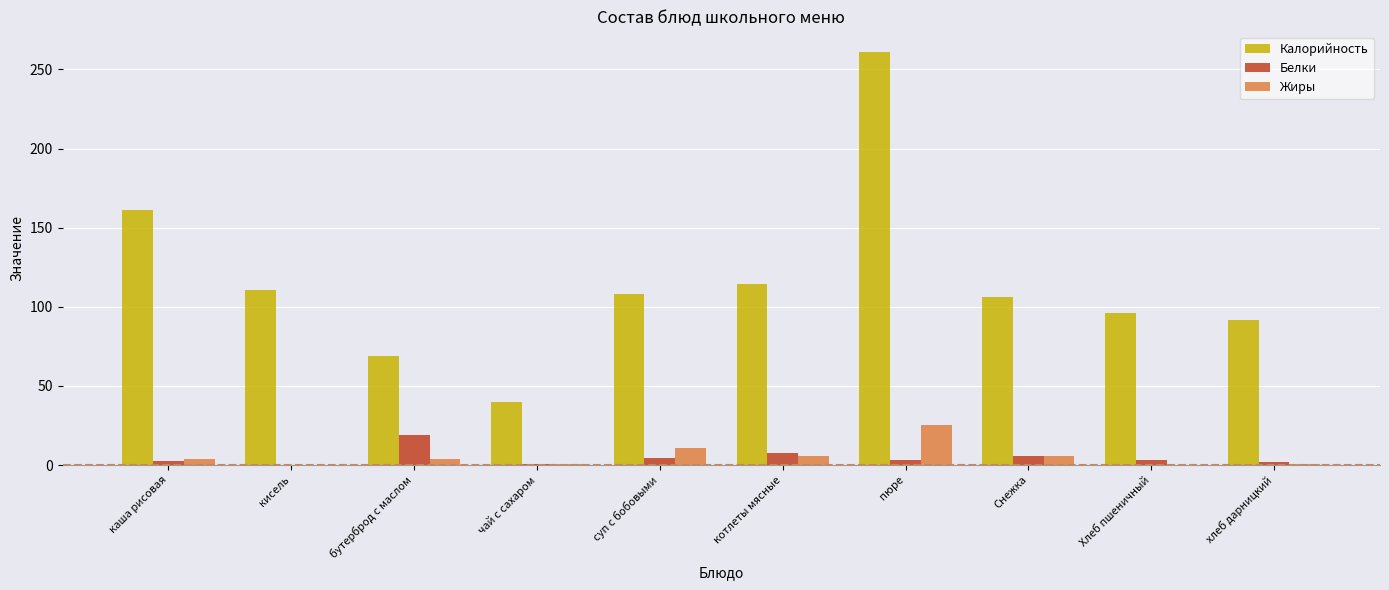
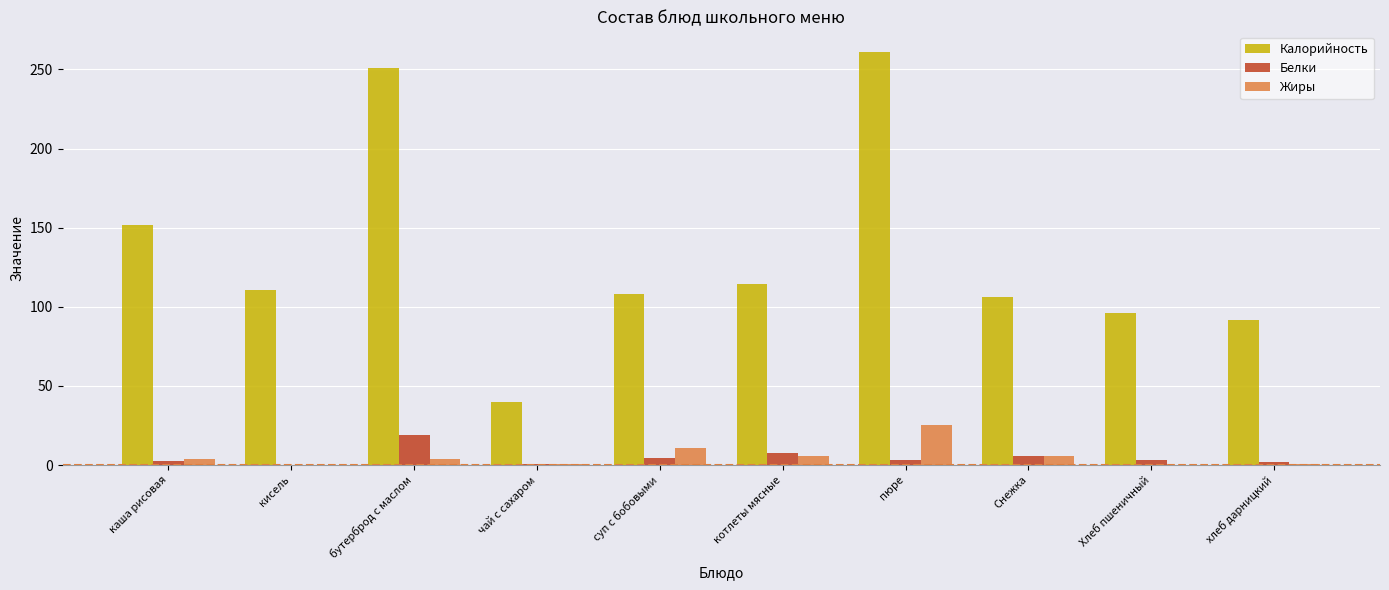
Калорийность, каша рисовая: 161 -> 152
Калорийность, бутерброд с маслом: 69 -> 251
